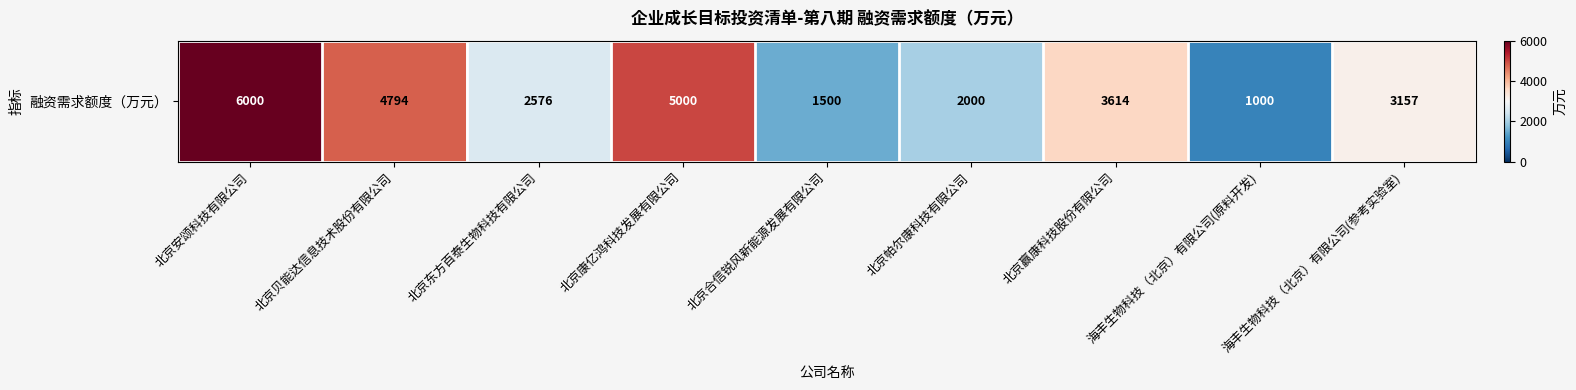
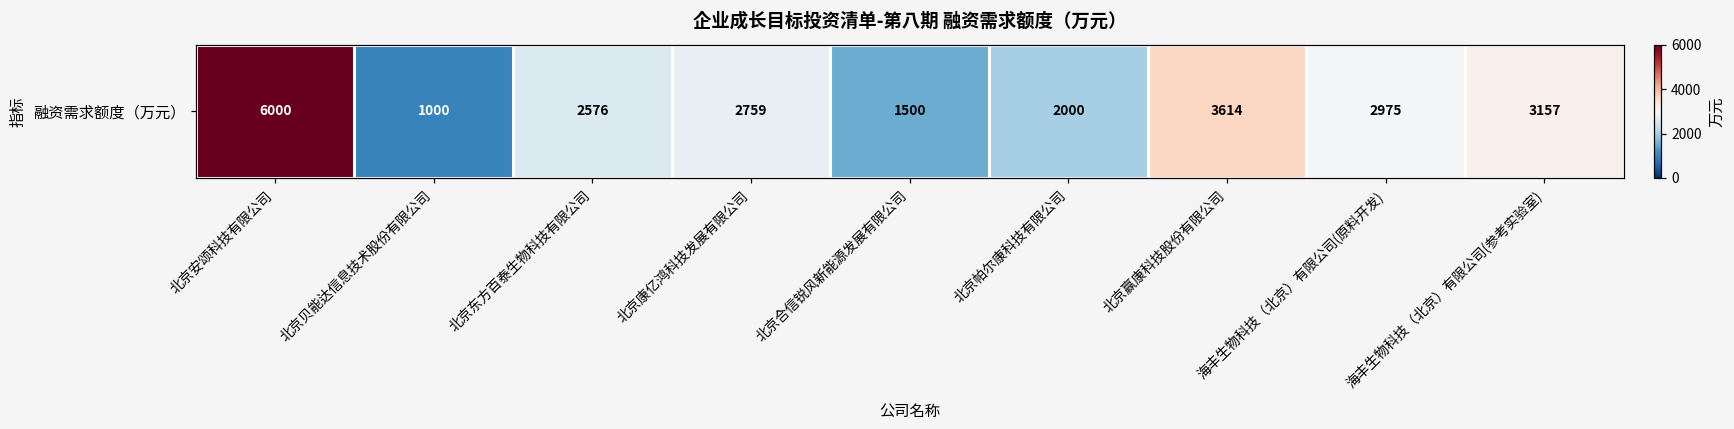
融资需求额度（万元）, 北京贝能达信息技术股份有限公司: 4794 -> 1000
融资需求额度（万元）, 北京康亿鸿科技发展有限公司: 5000 -> 2759
融资需求额度（万元）, 海丰生物科技（北京）有限公司(原料开发): 1000 -> 2975
